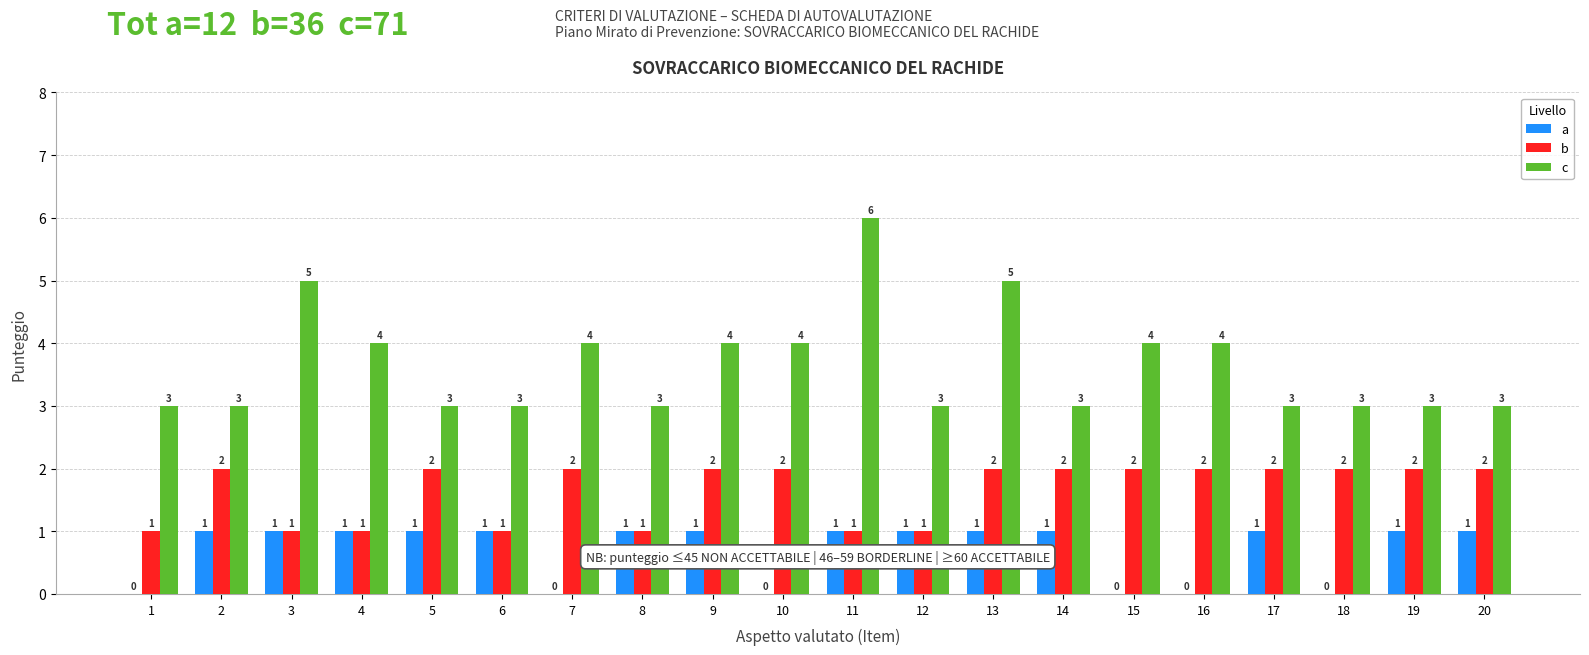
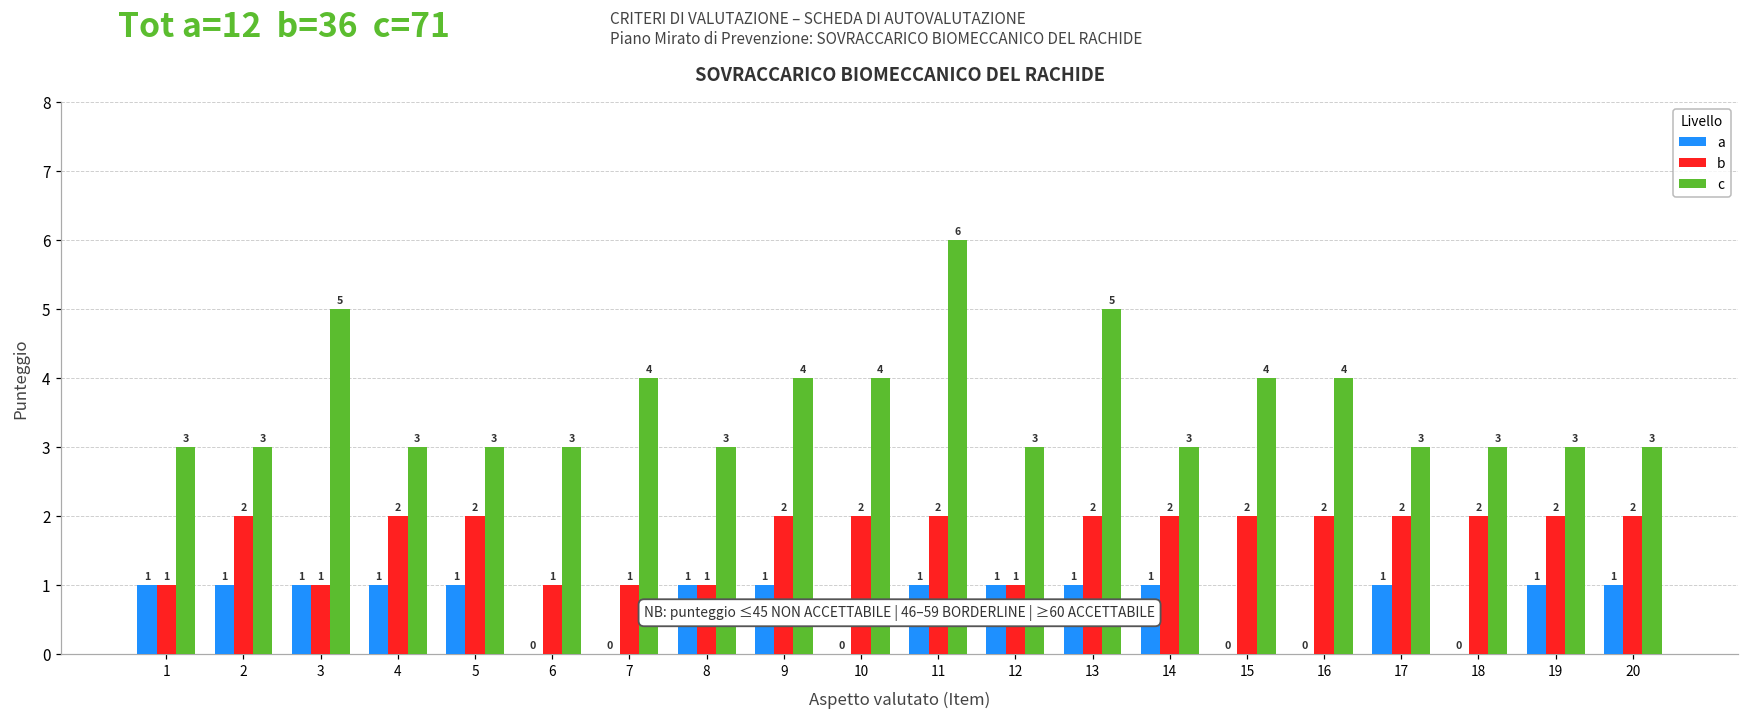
a, 1: 0 -> 1
b, 4: 1 -> 2
c, 4: 4 -> 3
a, 6: 1 -> 0
b, 7: 2 -> 1
b, 11: 1 -> 2
